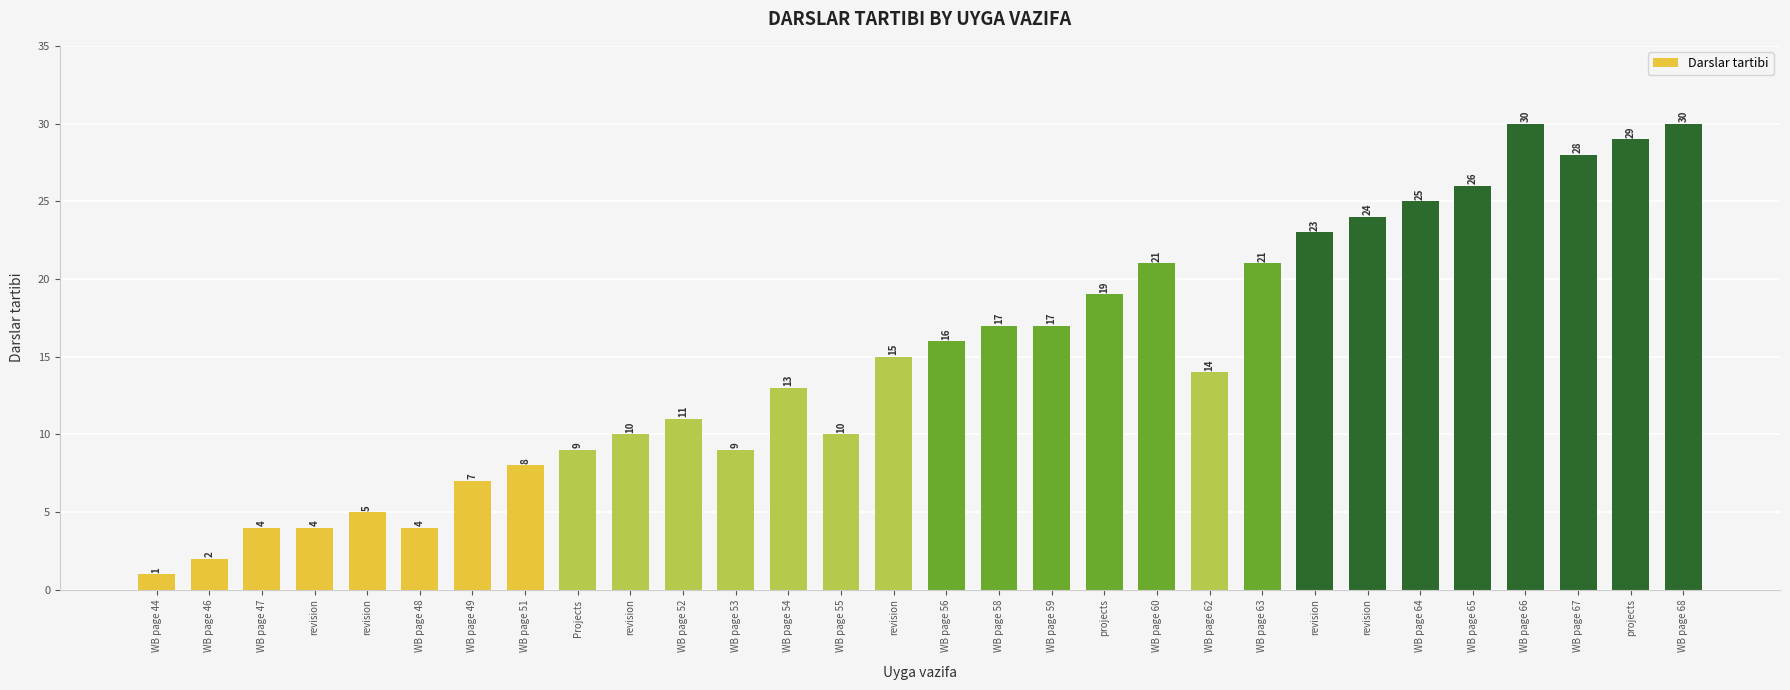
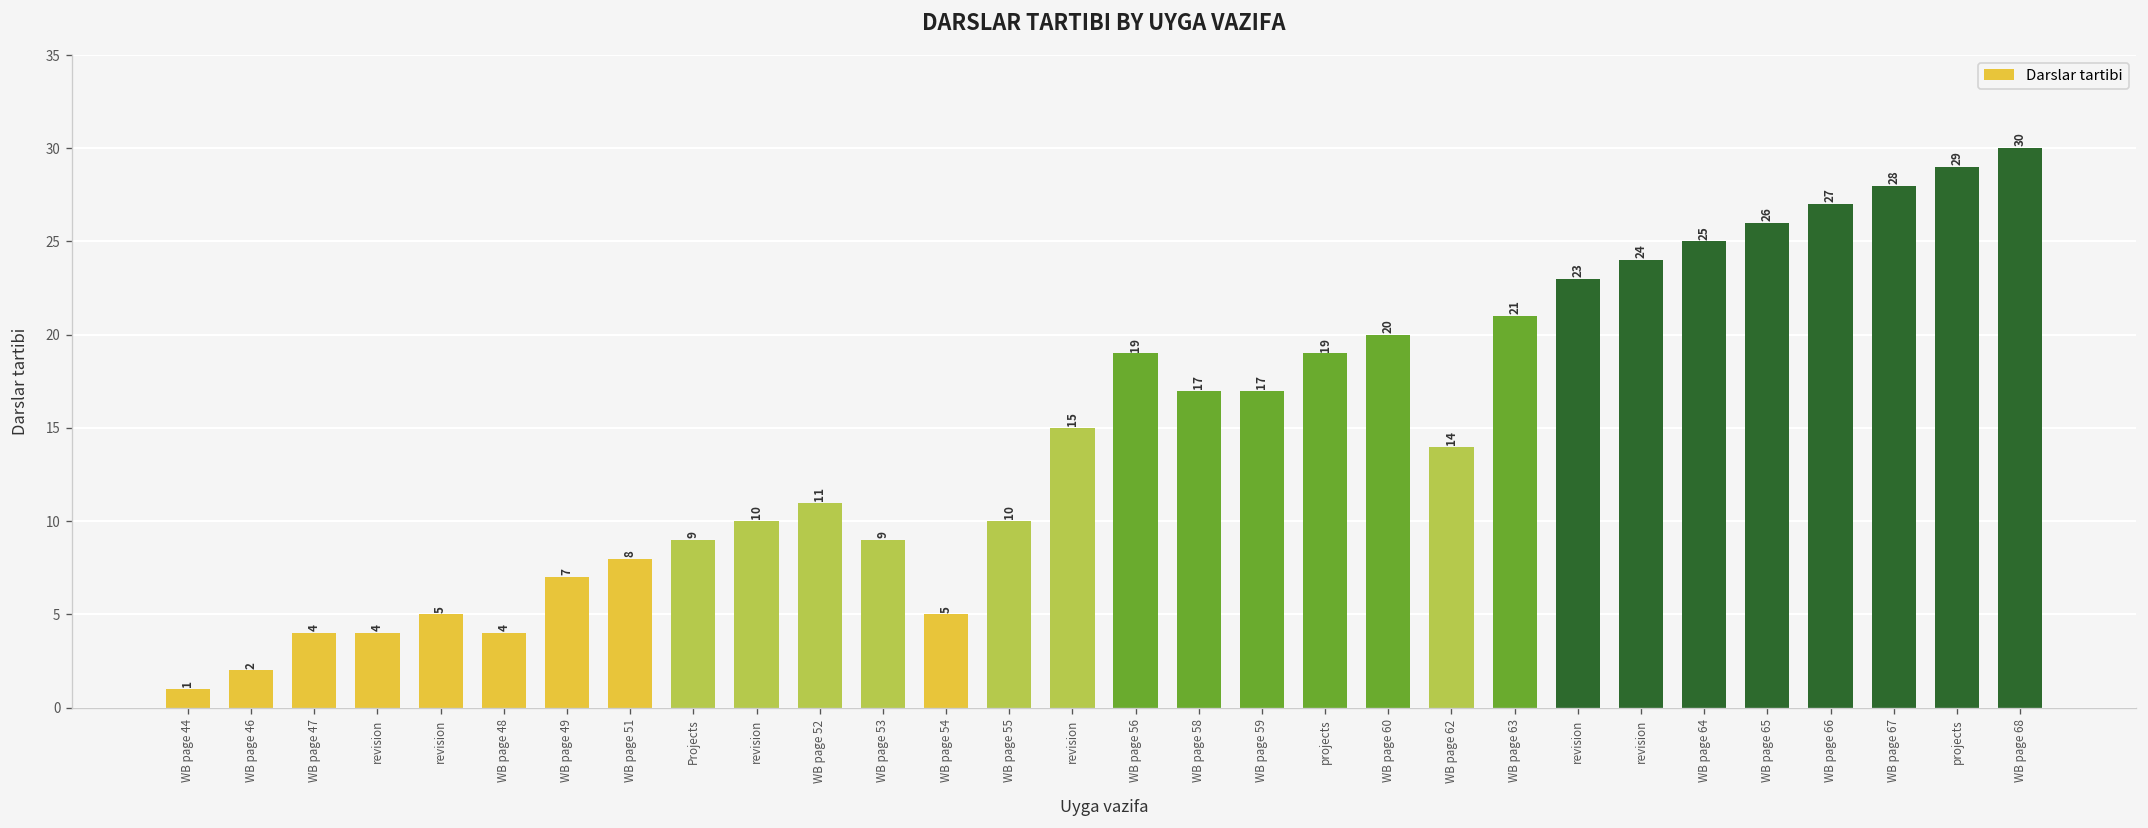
WB page 54: 13 -> 5
WB page 56: 16 -> 19
WB page 60: 21 -> 20
WB page 66: 30 -> 27
